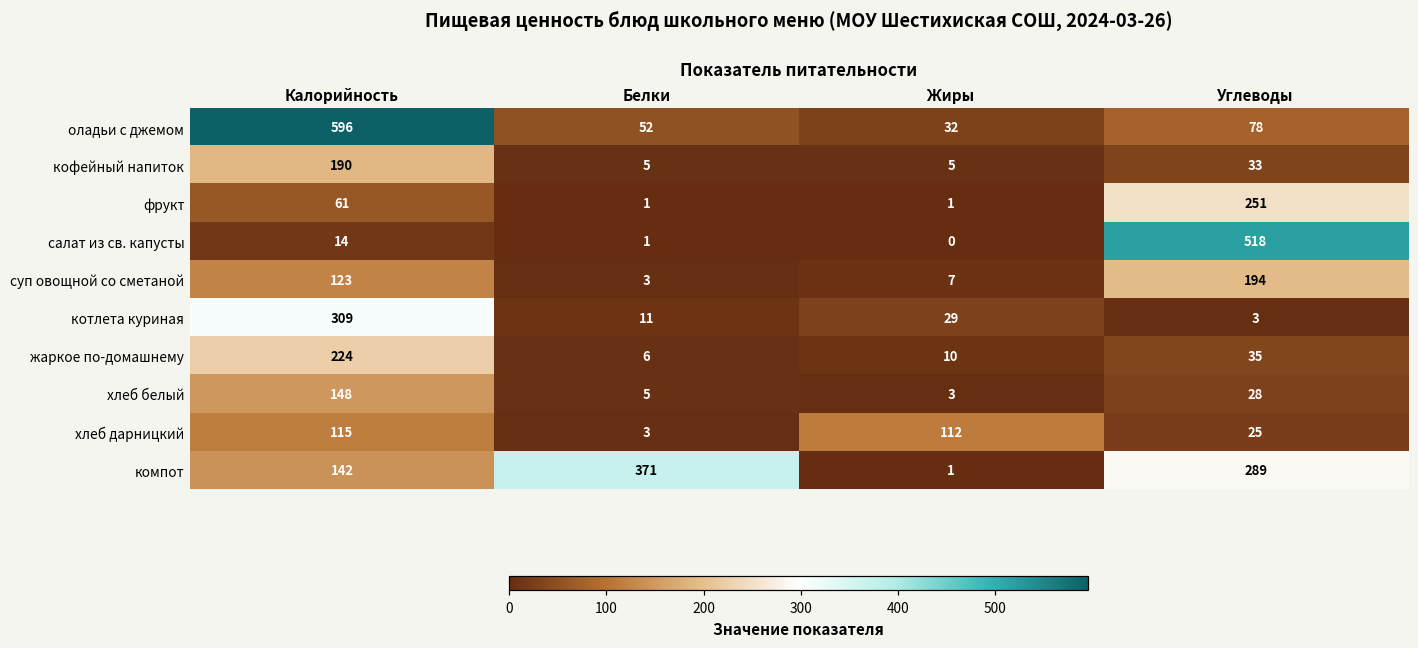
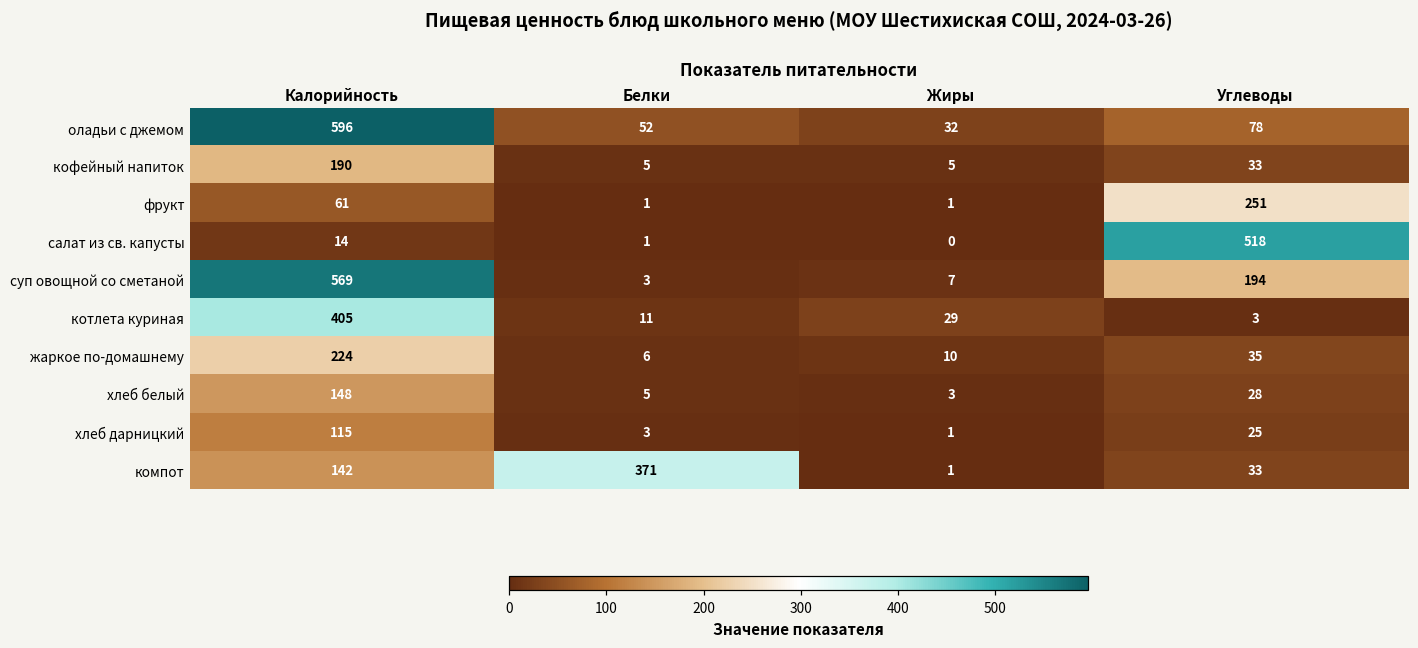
суп овощной со сметаной, Калорийность: 123 -> 569
котлета куриная, Калорийность: 309 -> 405
хлеб дарницкий, Жиры: 112 -> 1
компот, Углеводы: 289 -> 33
